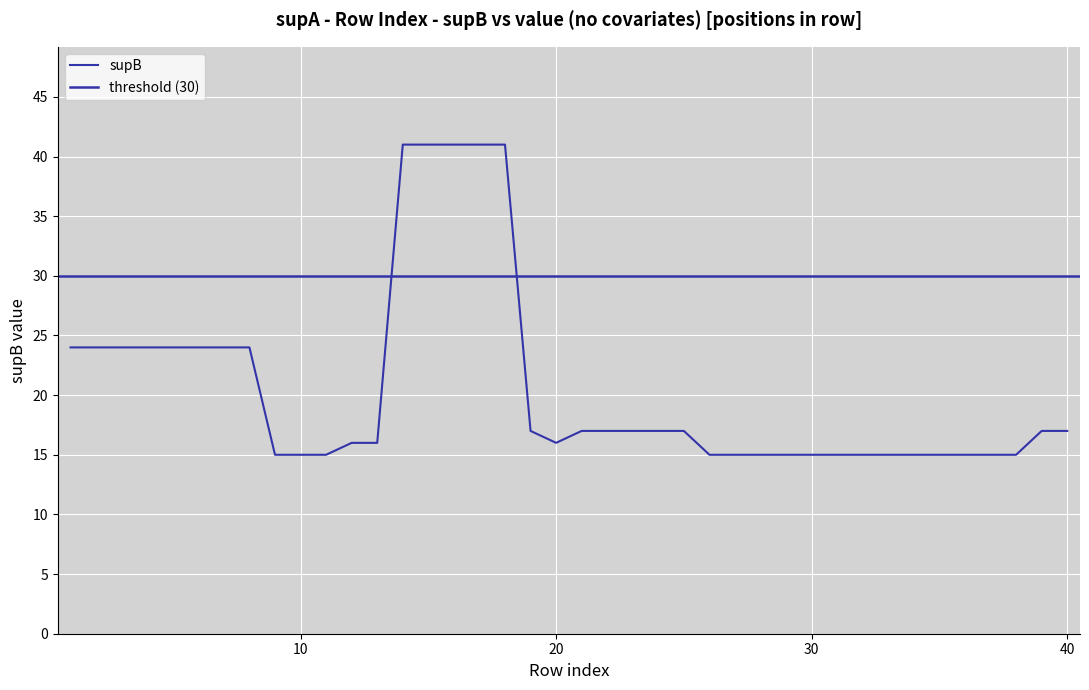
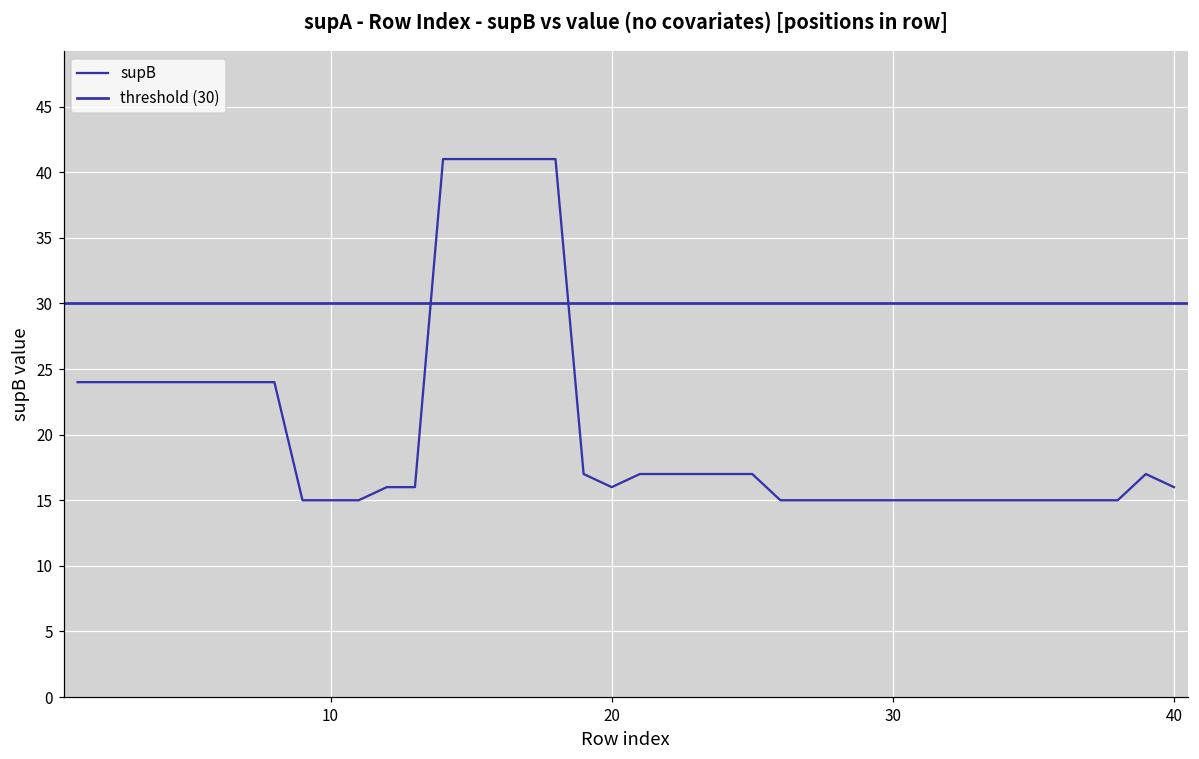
40: 17 -> 16
